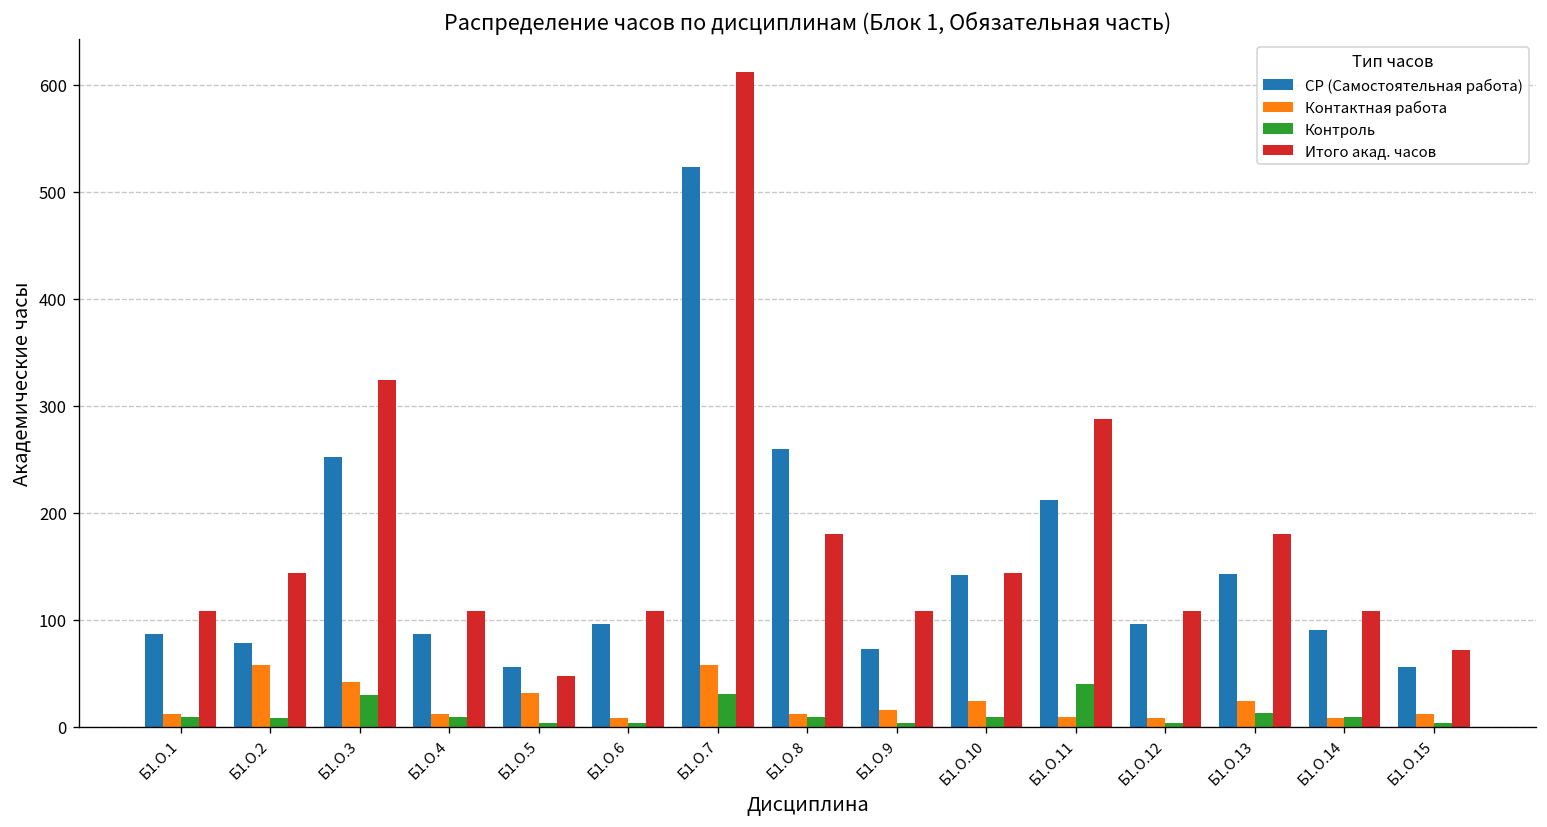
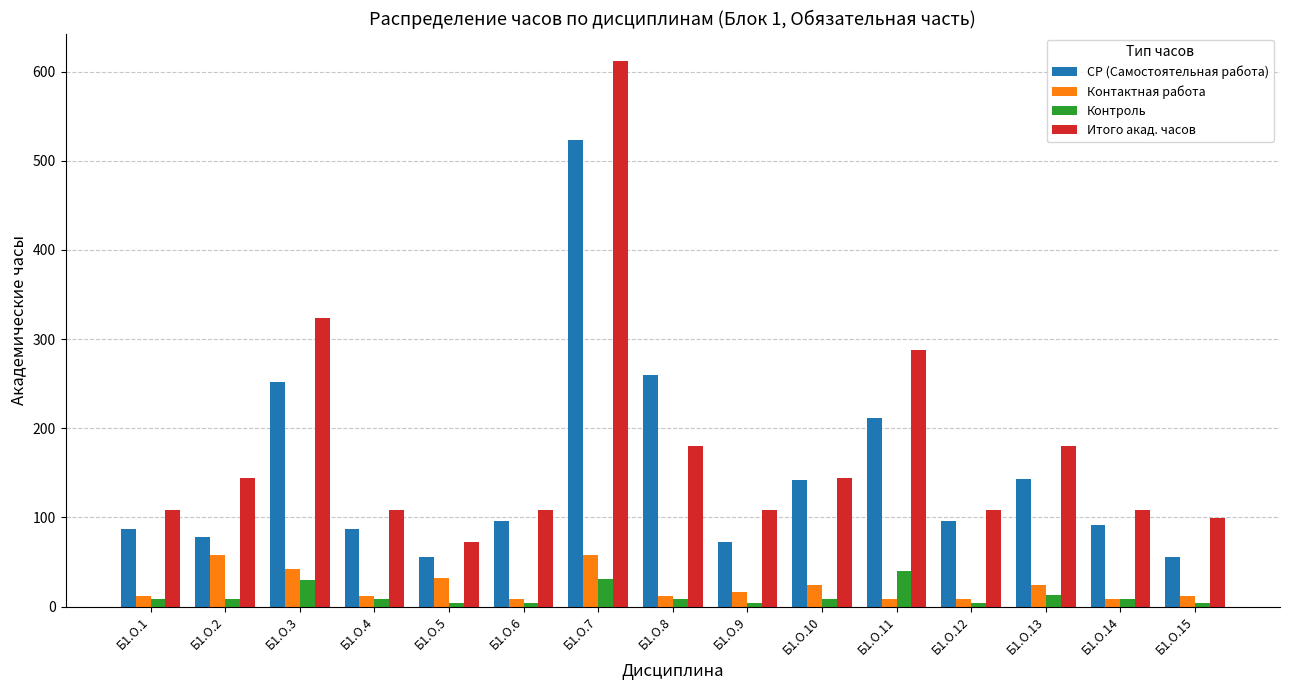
Итого акад. часов, Б1.О.5: 50 -> 70
Итого акад. часов, Б1.О.15: 70 -> 100
